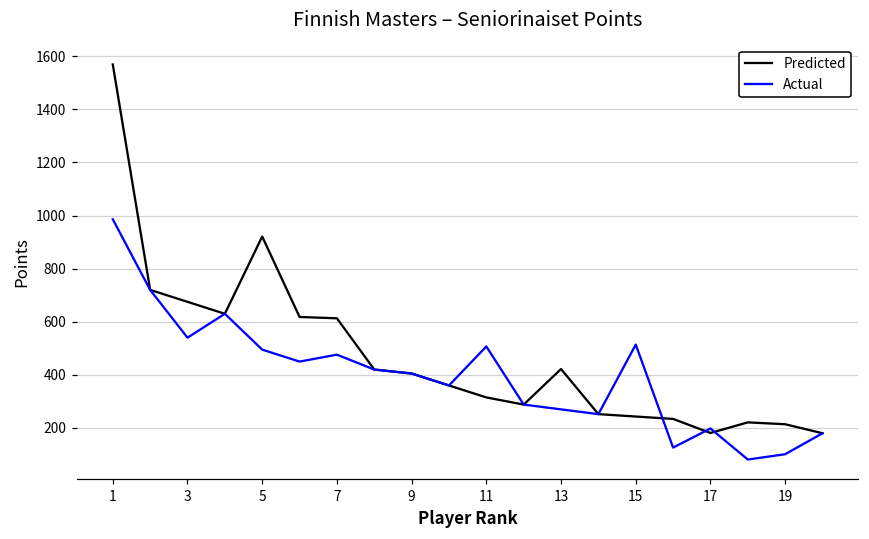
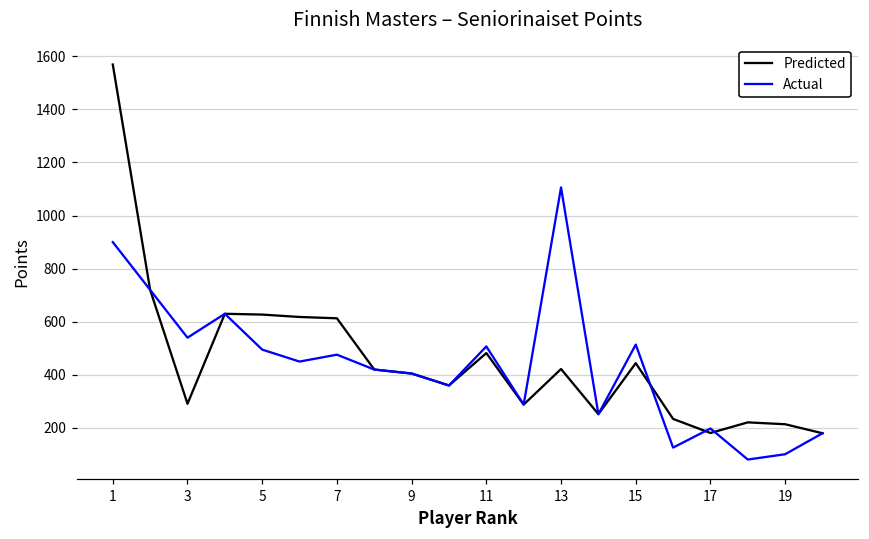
Actual, 1: 990 -> 900
Predicted, 3: 680 -> 290
Predicted, 5: 920 -> 630
Predicted, 11: 320 -> 480
Actual, 13: 270 -> 1110
Predicted, 15: 240 -> 440
